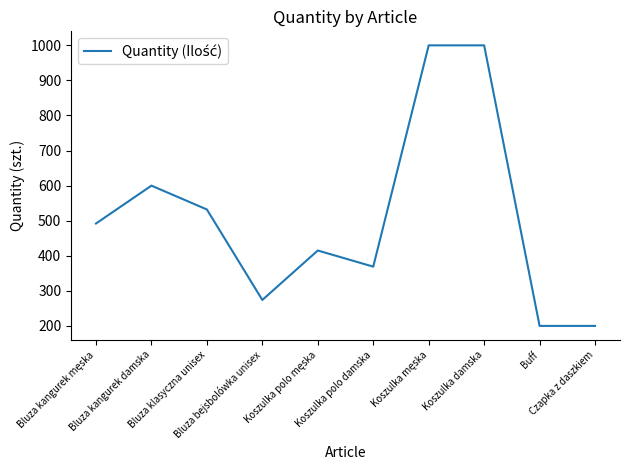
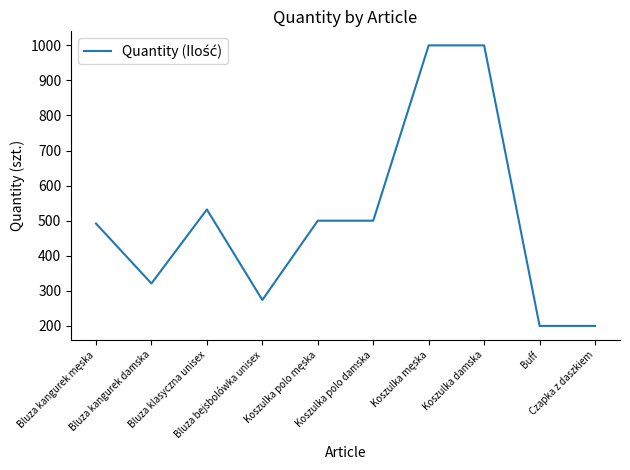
Bluza kangurek damska: 600 -> 320
Koszulka polo męska: 420 -> 500
Koszulka polo damska: 370 -> 500
